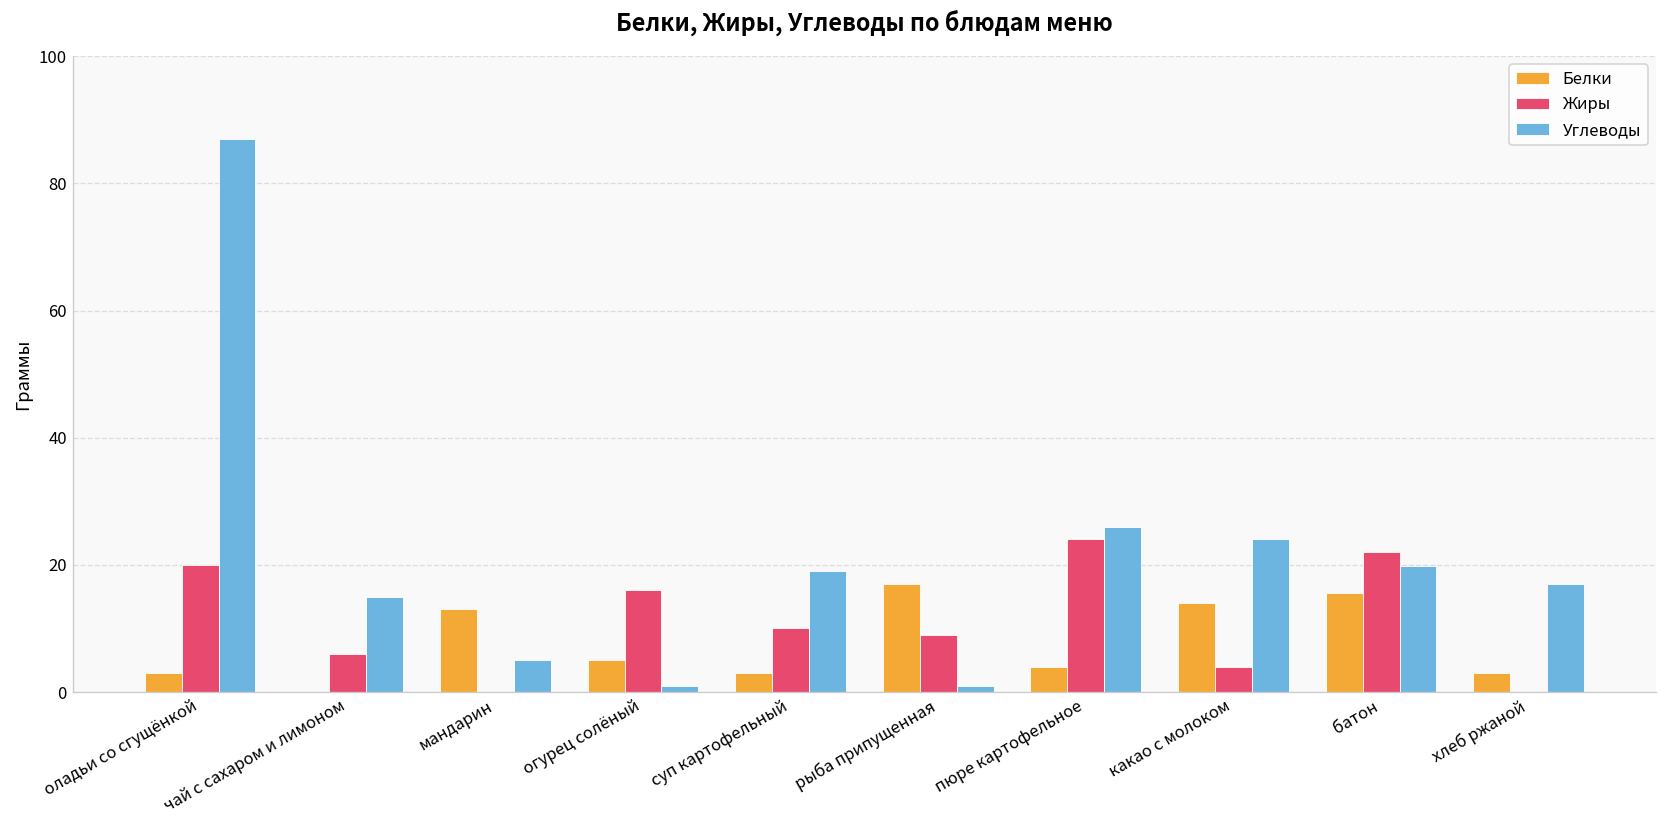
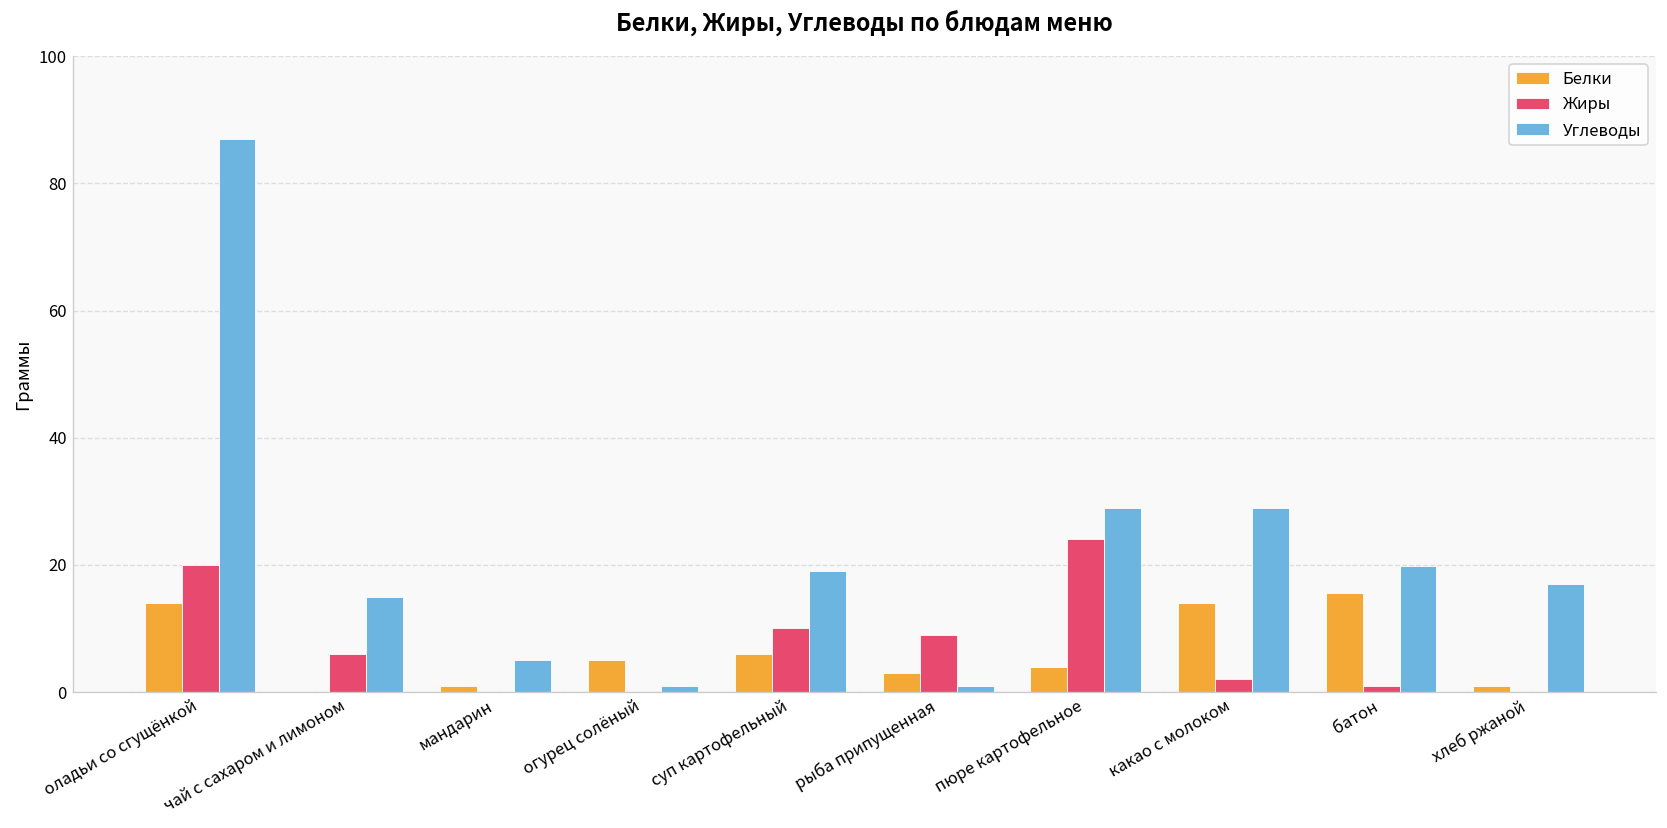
Белки, оладьи со сгущёнкой: 3 -> 14
Белки, мандарин: 13 -> 1
Жиры, огурец солёный: 16 -> 0
Белки, суп картофельный: 3 -> 6
Белки, рыба припущенная: 17 -> 3
Углеводы, пюре картофельное: 26 -> 29
Жиры, какао с молоком: 4 -> 2
Углеводы, какао с молоком: 24 -> 29
Жиры, батон: 22 -> 1
Белки, хлеб ржаной: 3 -> 1
